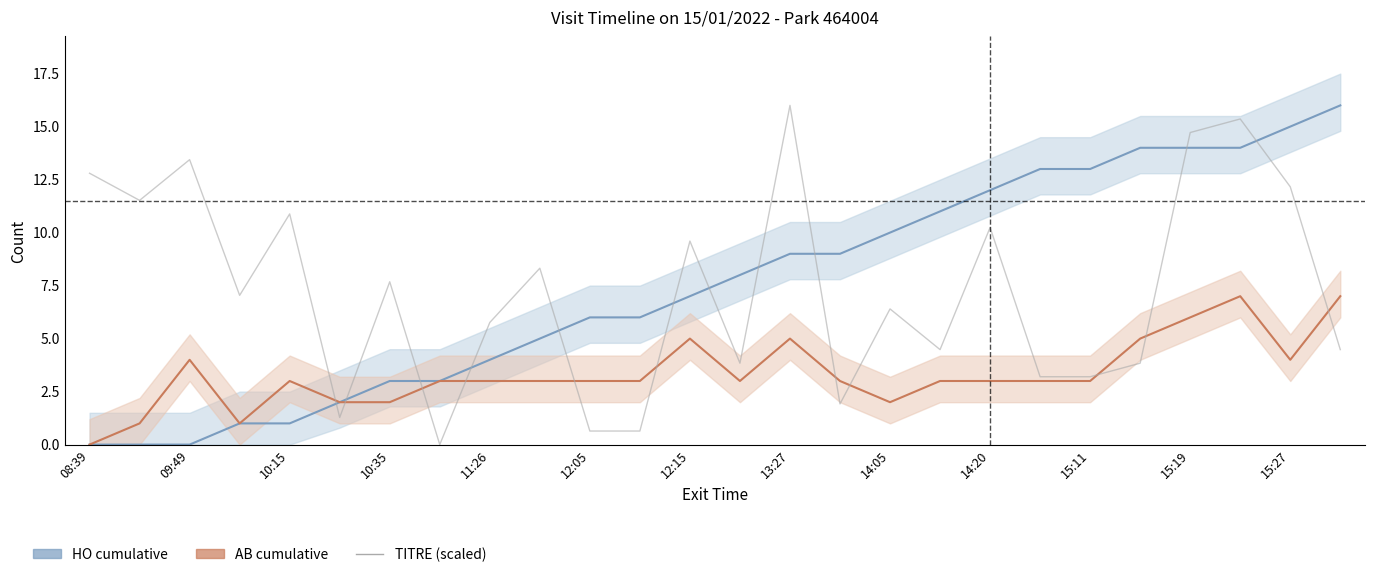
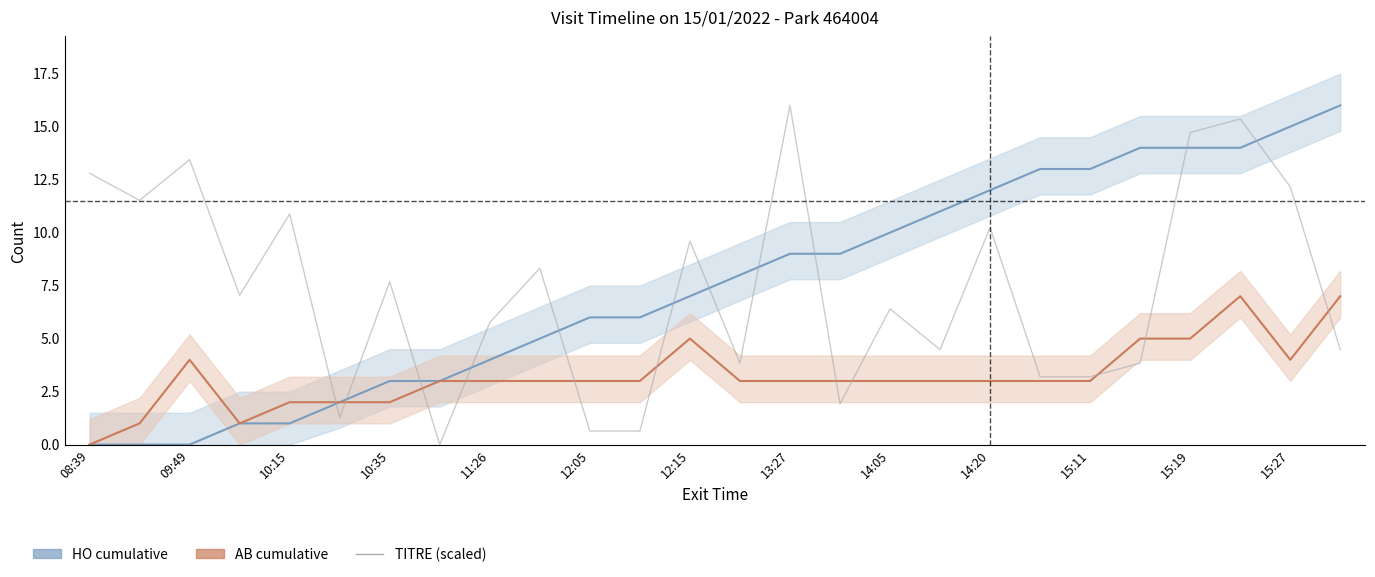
AB cumulative, 10:15: 3 -> 2
AB cumulative, 13:27: 5 -> 3
AB cumulative, 14:05: 2 -> 3
AB cumulative, 15:19: 6 -> 5
